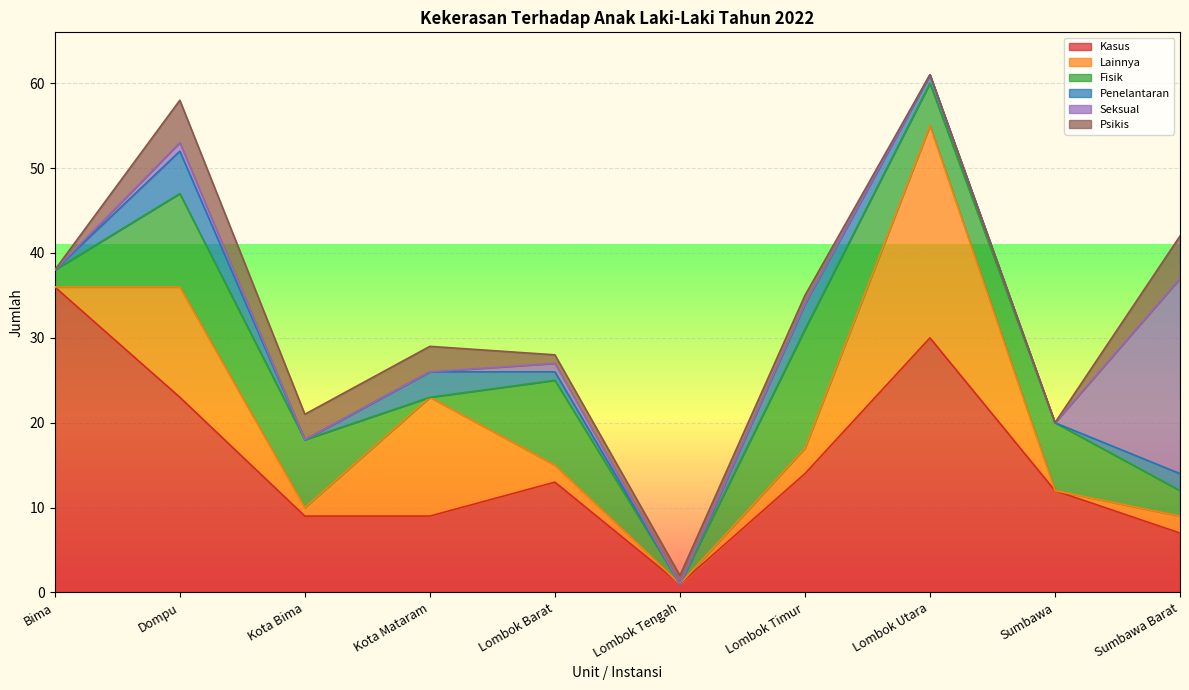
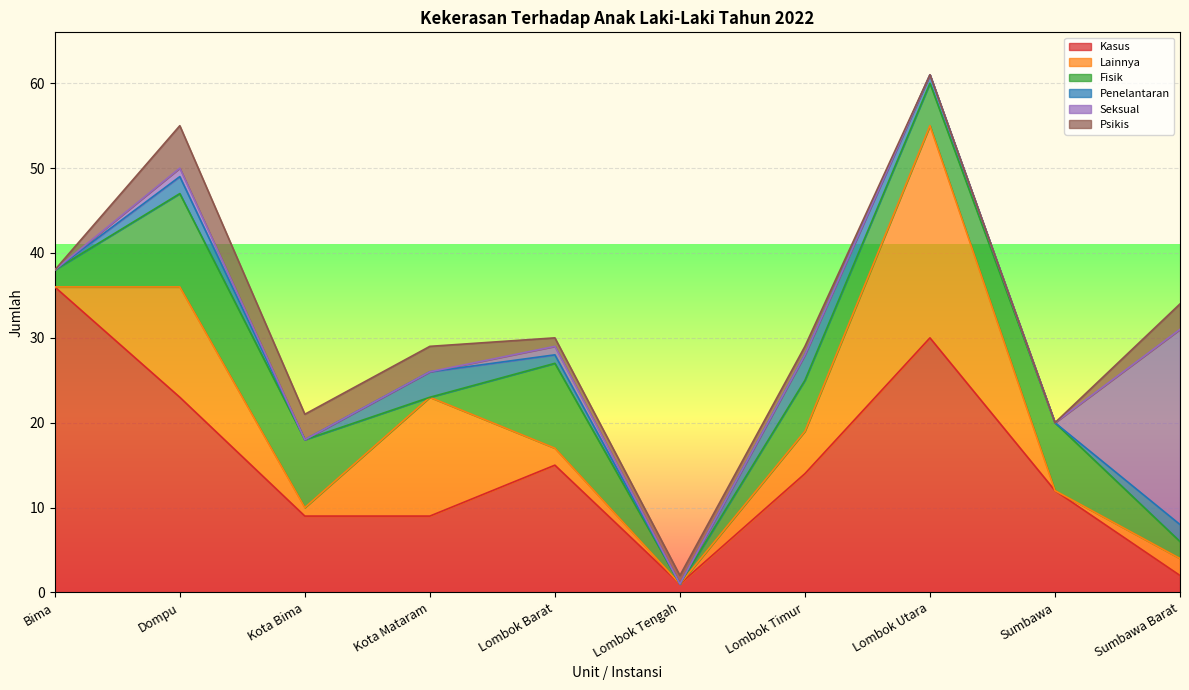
Penelantaran, Dompu: 5 -> 2
Kasus, Lombok Barat: 13 -> 15
Lainnya, Lombok Timur: 3 -> 5
Fisik, Lombok Timur: 14 -> 6
Kasus, Sumbawa Barat: 7 -> 2
Fisik, Sumbawa Barat: 3 -> 2
Psikis, Sumbawa Barat: 5 -> 3
